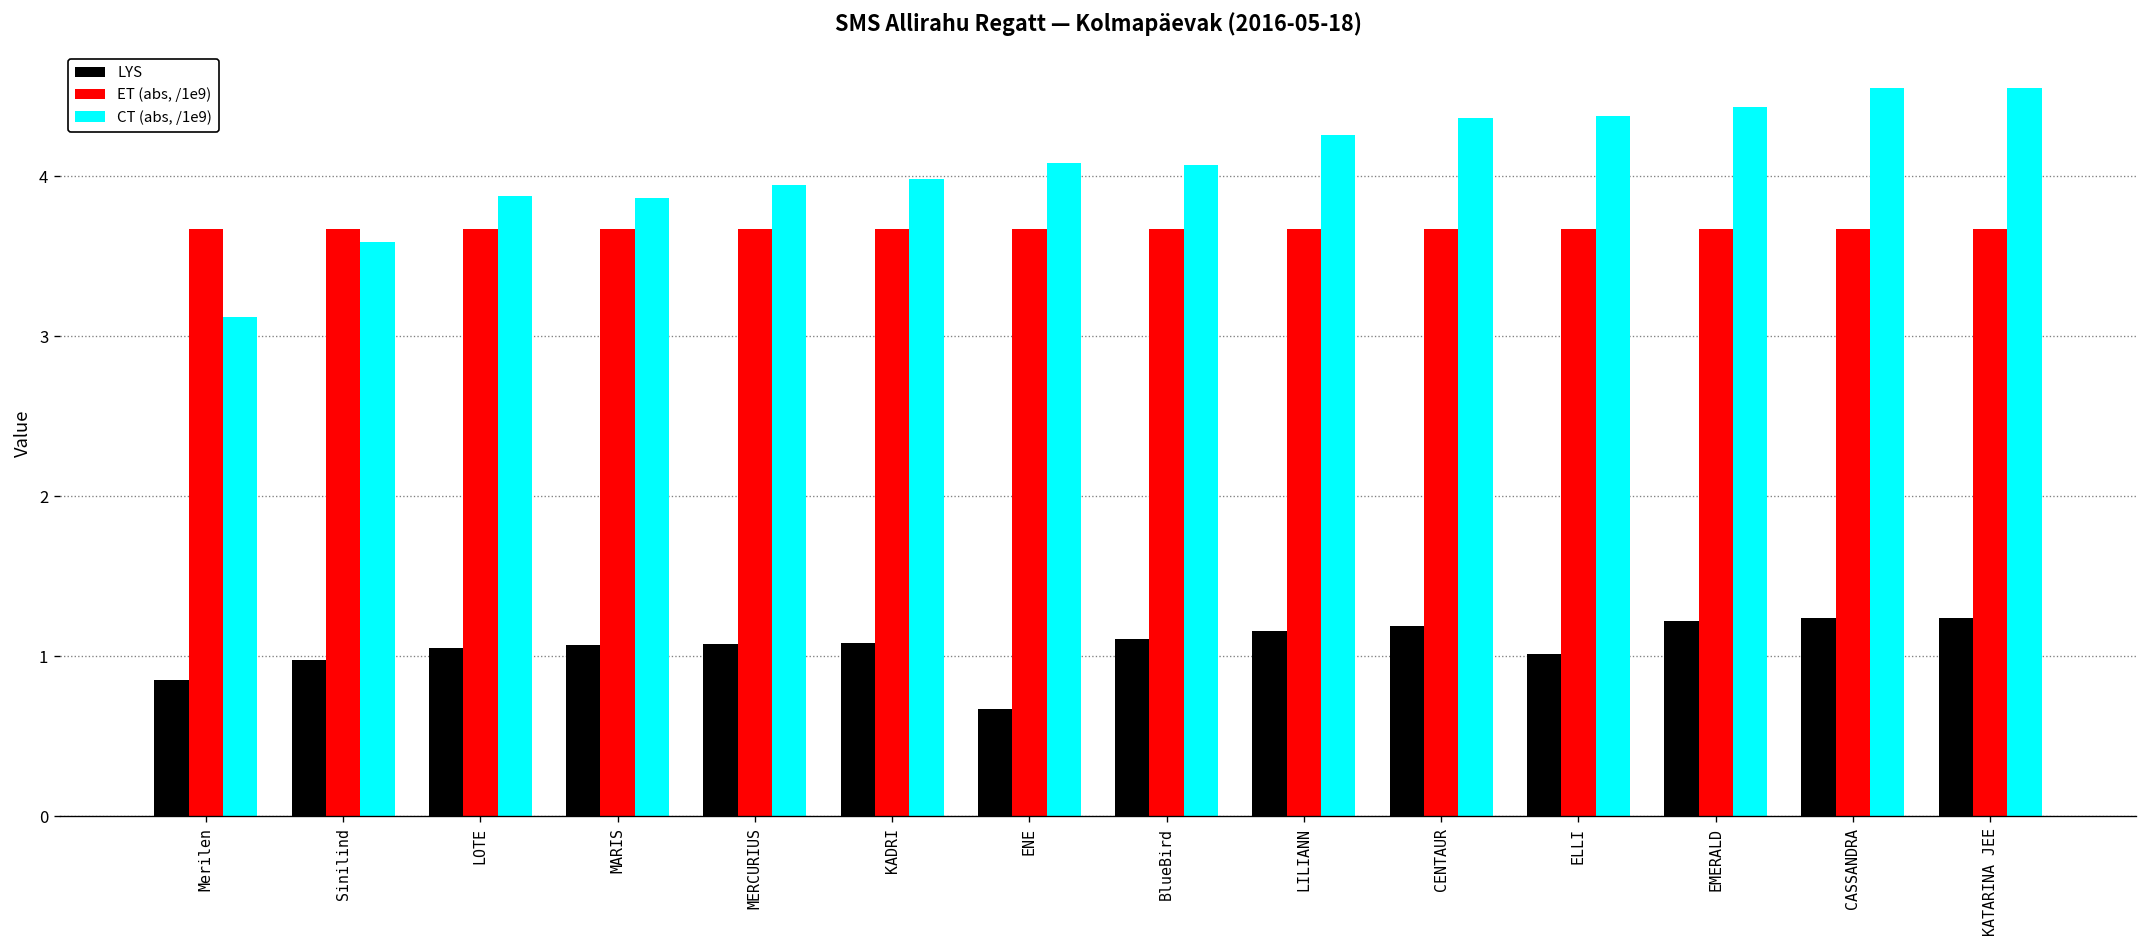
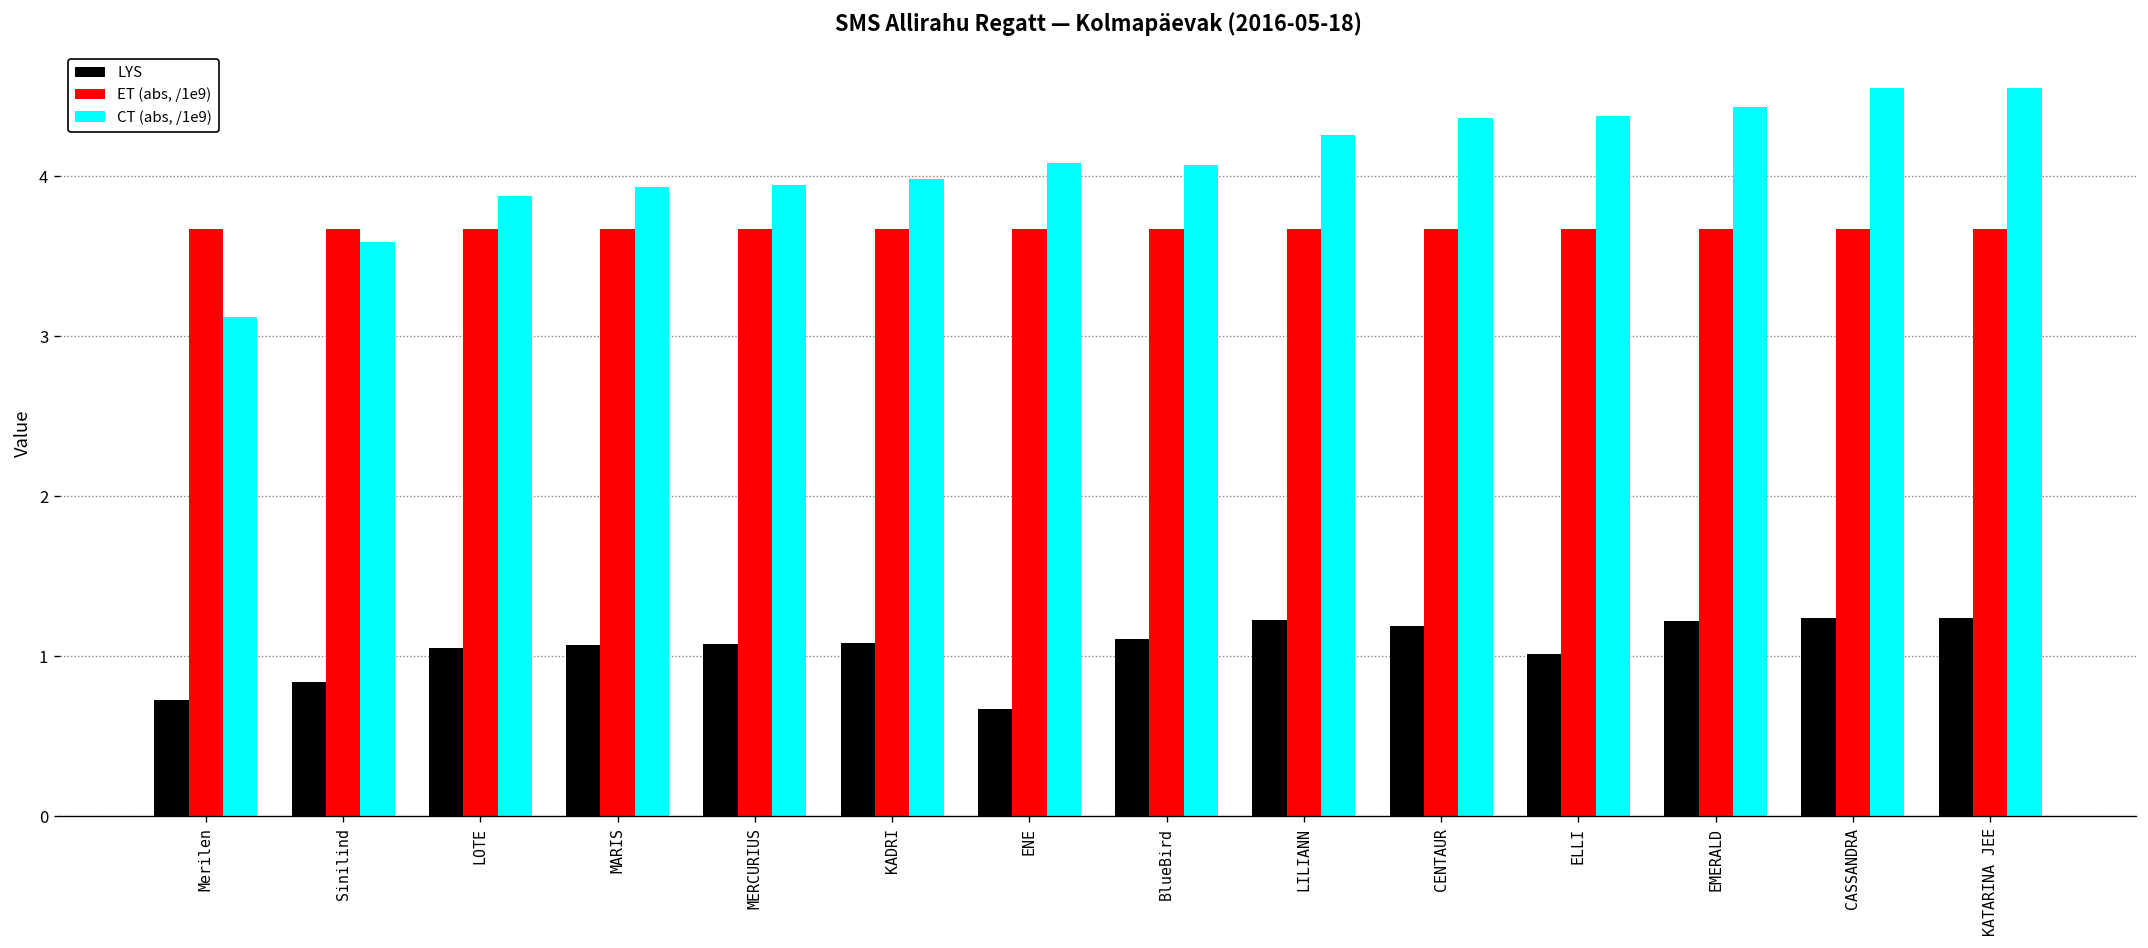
LYS, Merilen: 0.85 -> 0.73
LYS, Sinilind: 0.98 -> 0.84
CT (abs, /1e9), MARIS: 3.86 -> 3.93
LYS, LILIANN: 1.16 -> 1.23
